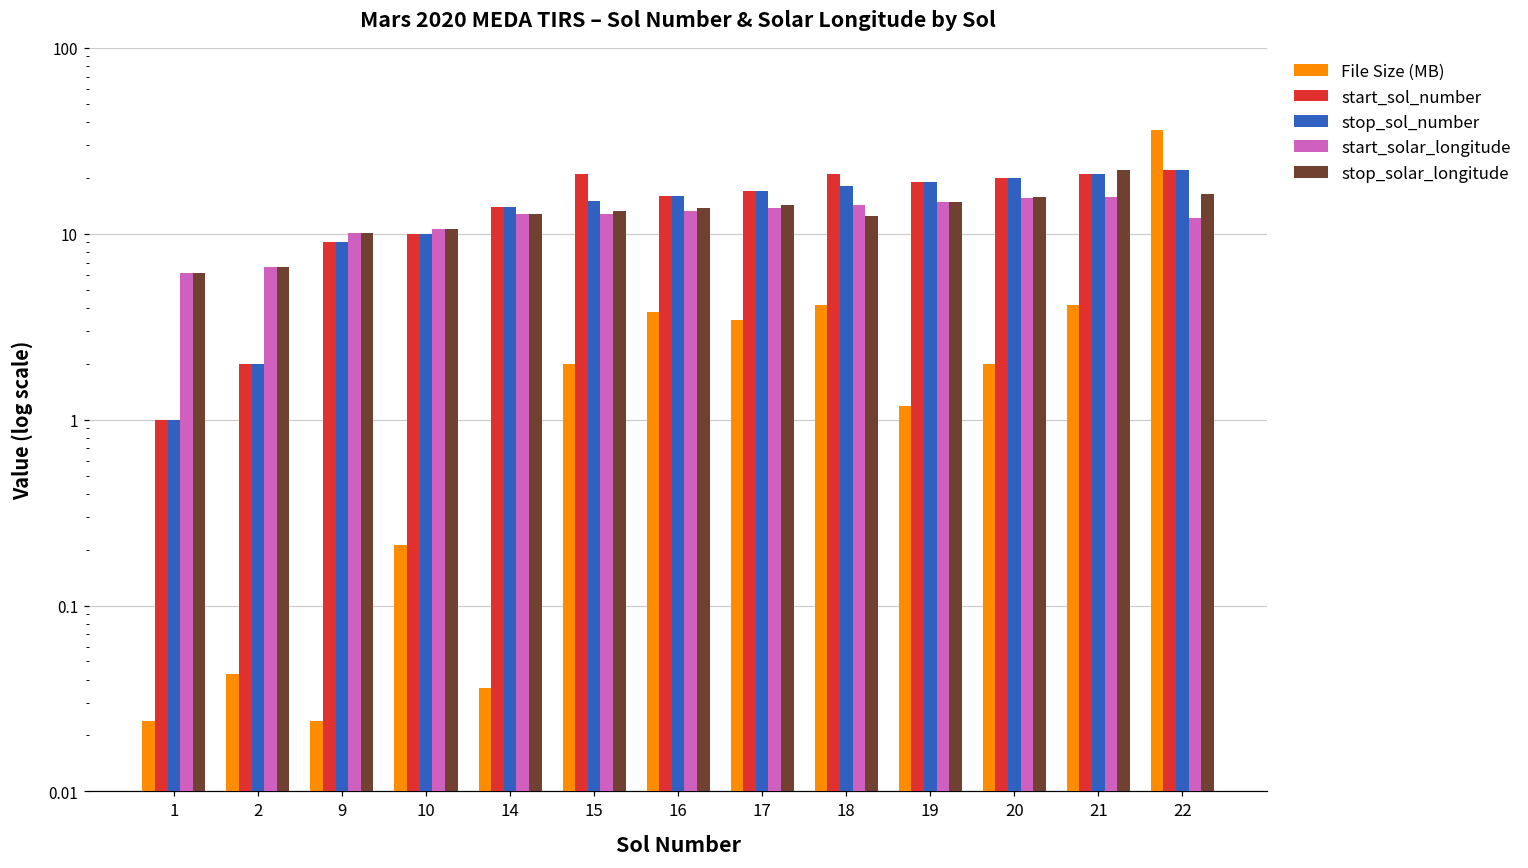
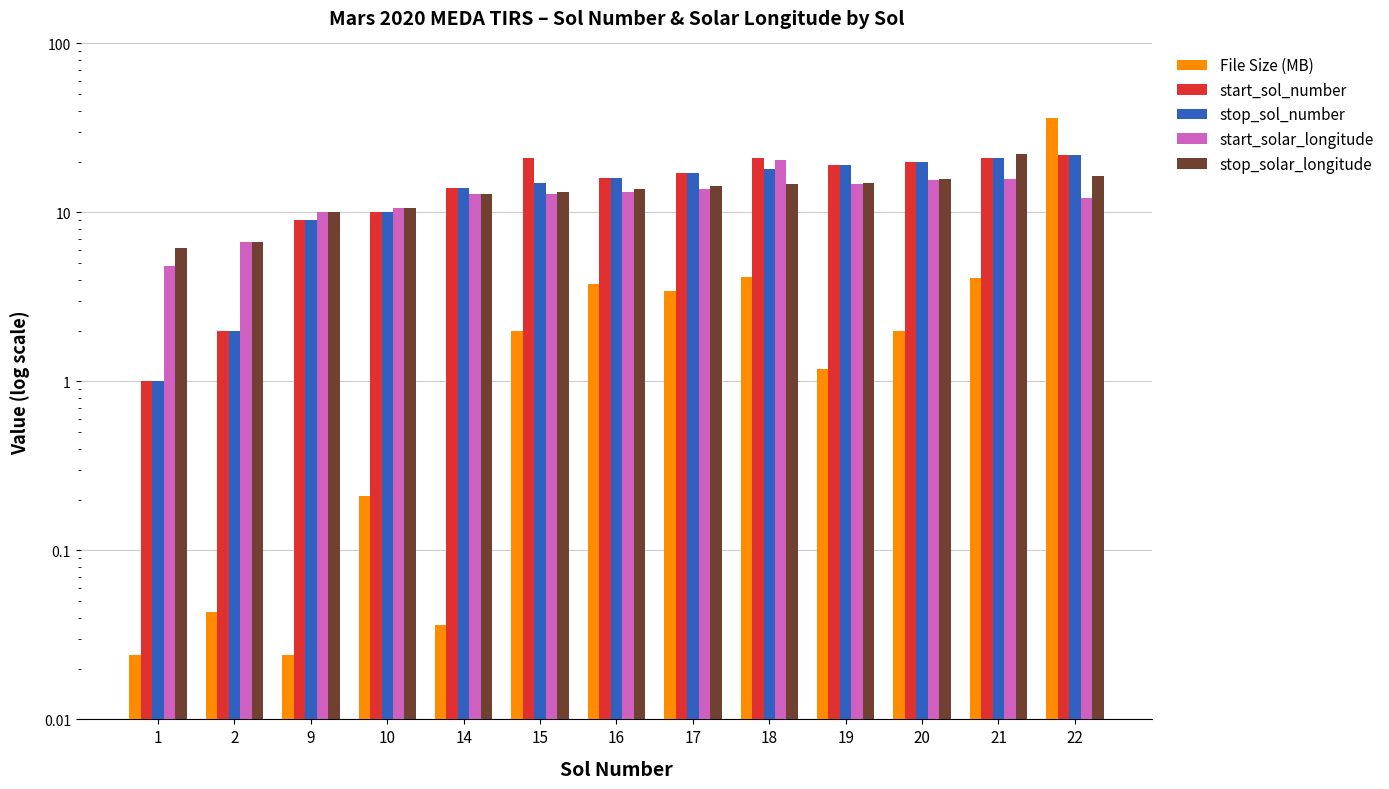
start_solar_longitude, 1: 6.2 -> 4.8
start_solar_longitude, 18: 14 -> 21
stop_solar_longitude, 18: 12 -> 15
